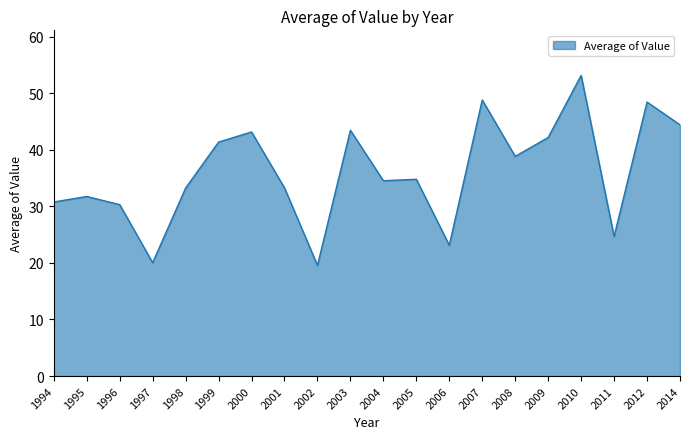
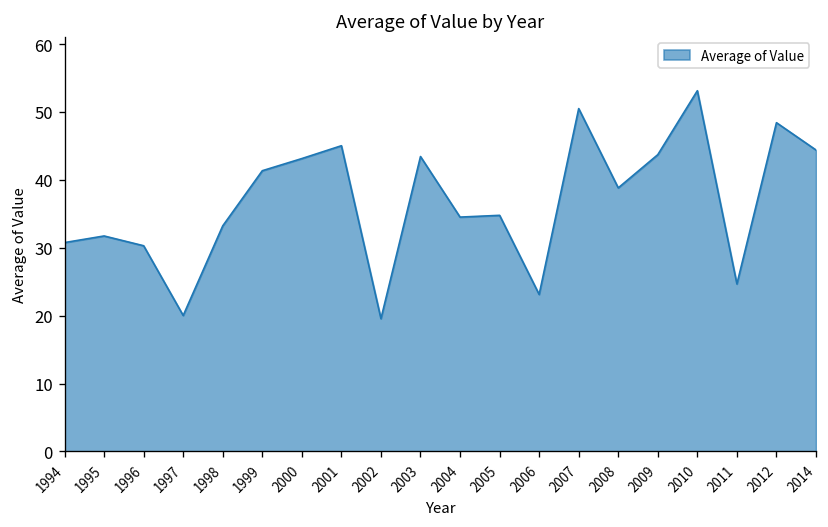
2001: 33 -> 45
2007: 49 -> 51
2009: 42 -> 44
